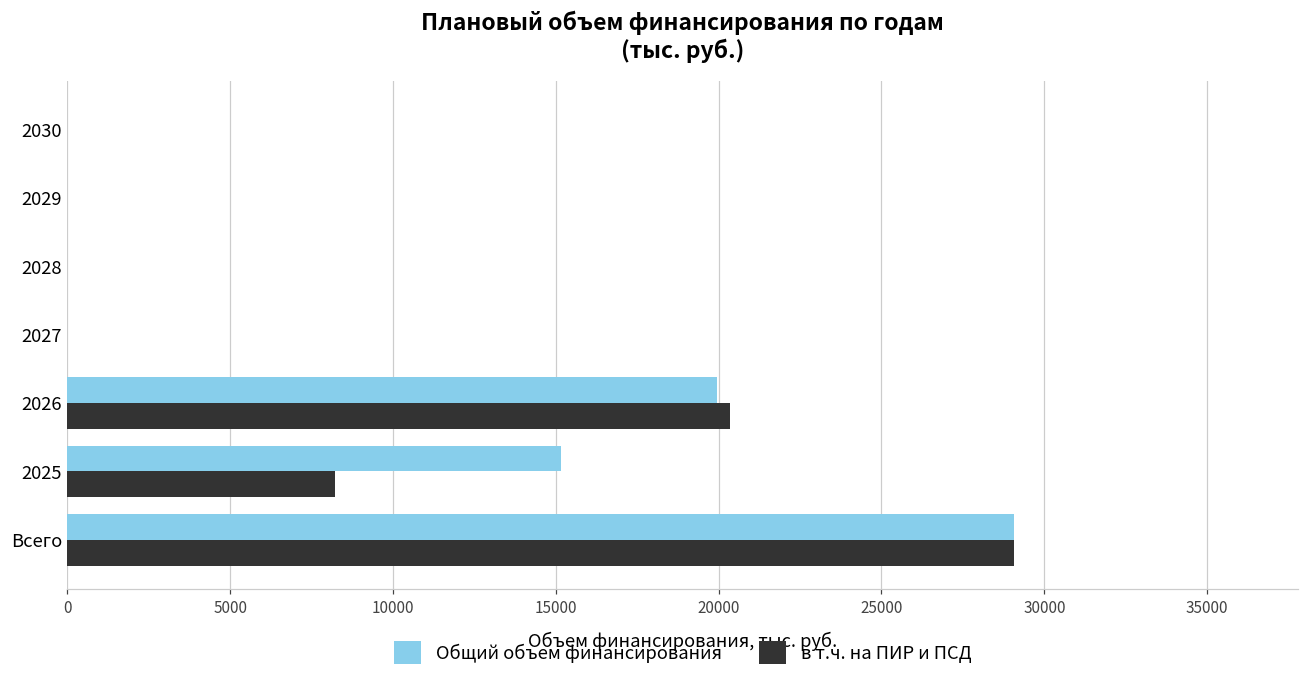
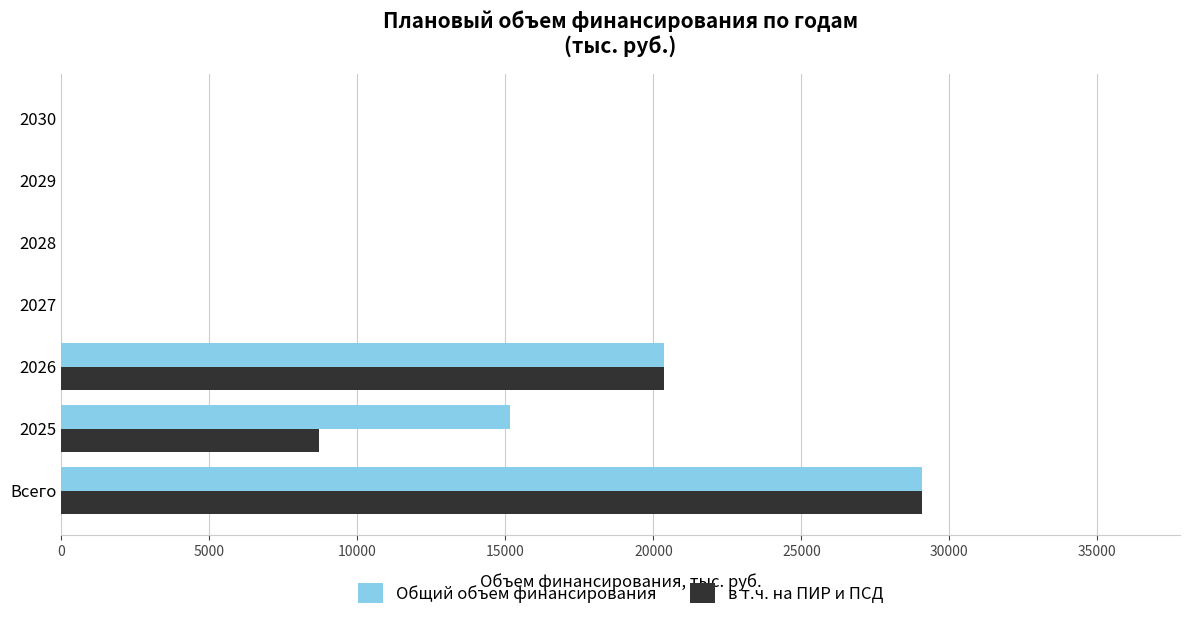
Общий объем финансирования, 2026: 19900 -> 20300
в т.ч. на ПИР и ПСД, 2025: 8200 -> 8700
